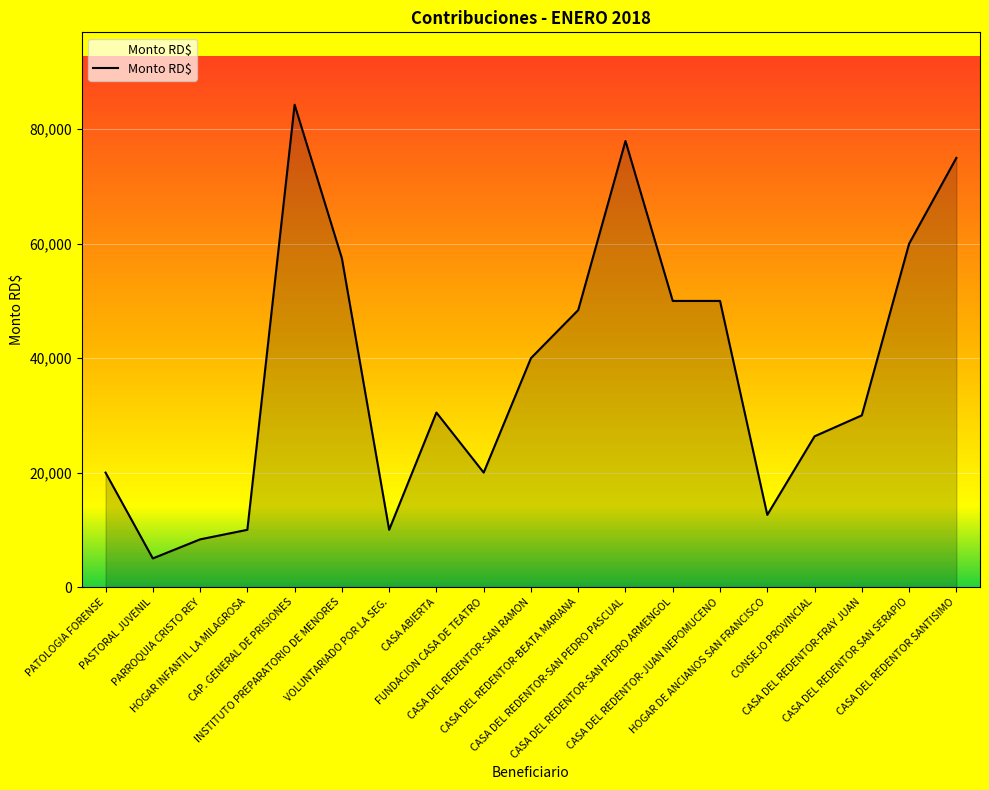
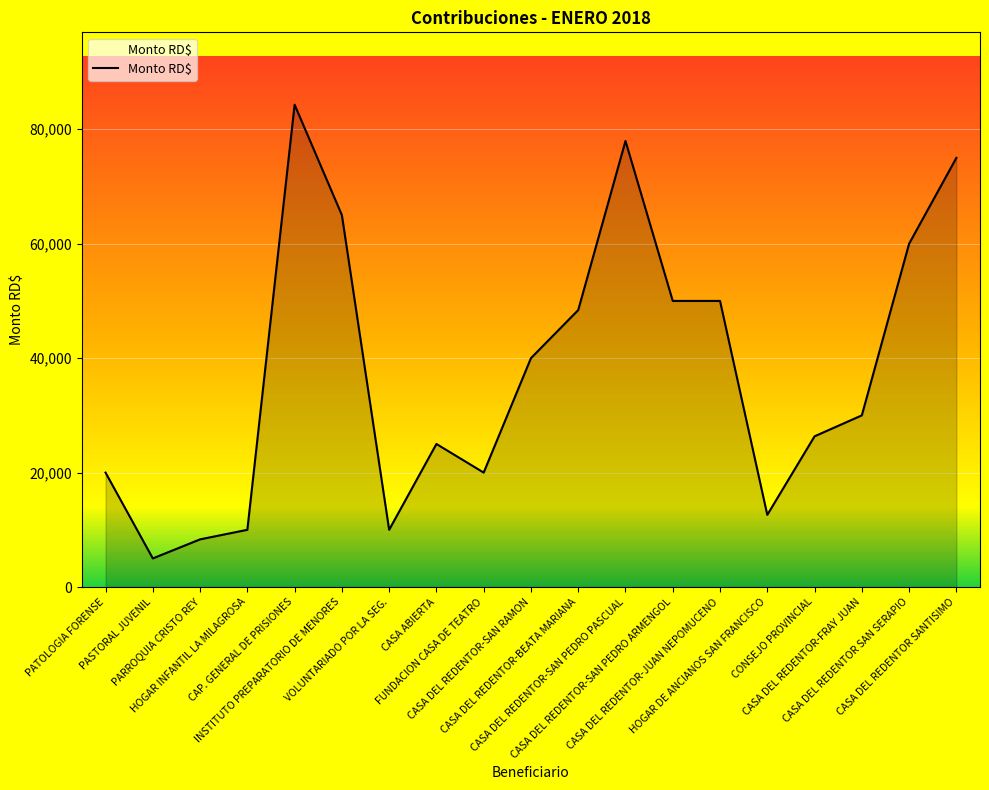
INSTITUTO PREPARATORIO DE MENORES: 57,000 -> 65,000
CASA ABIERTA: 30,000 -> 25,000
